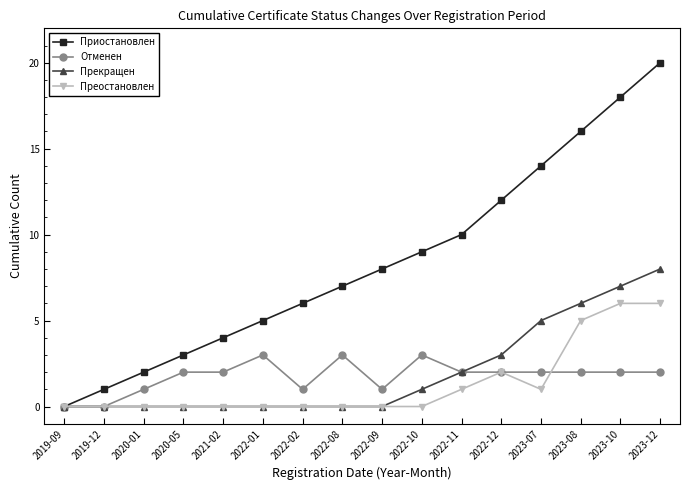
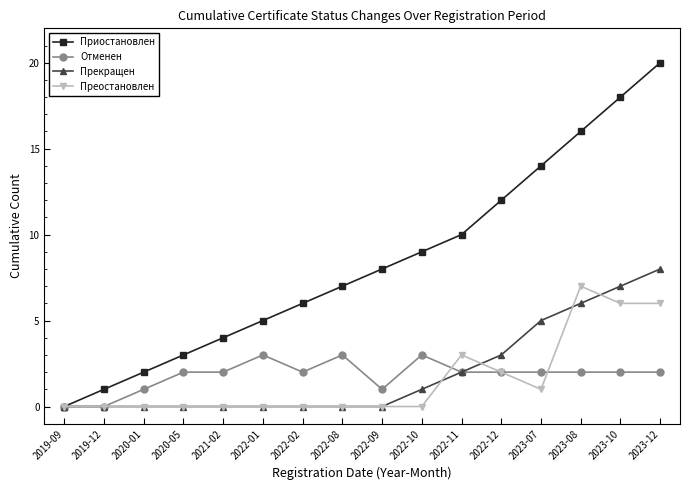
Отменен, 2022-02: 1 -> 2
Преостановлен, 2022-11: 1 -> 3
Преостановлен, 2023-08: 5 -> 7
